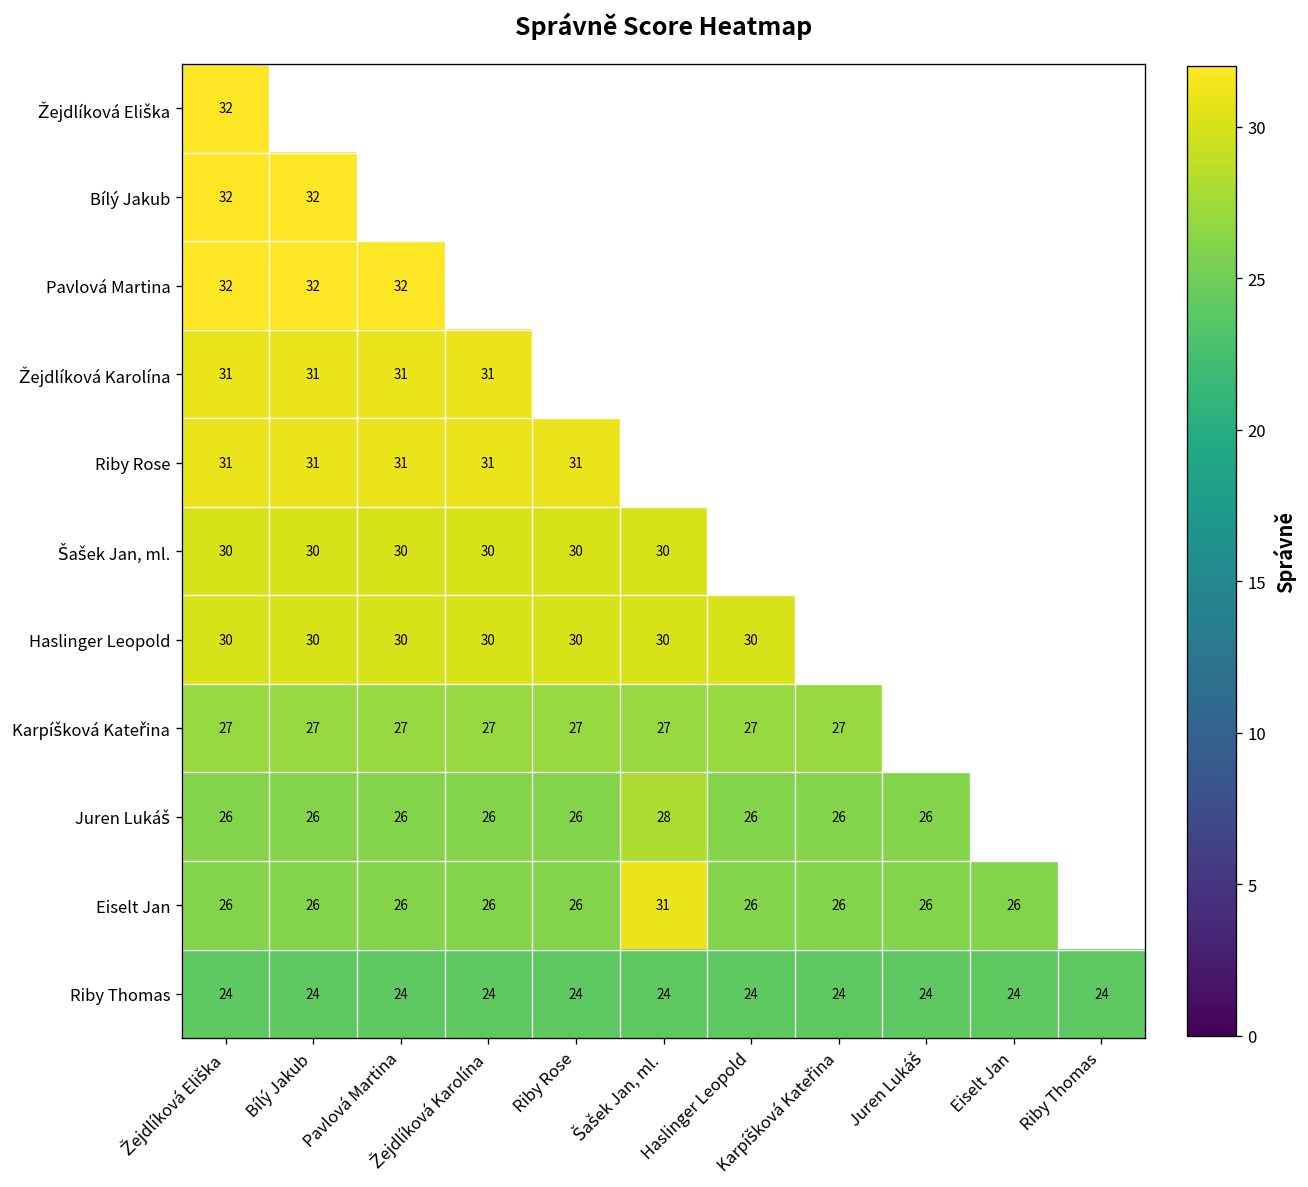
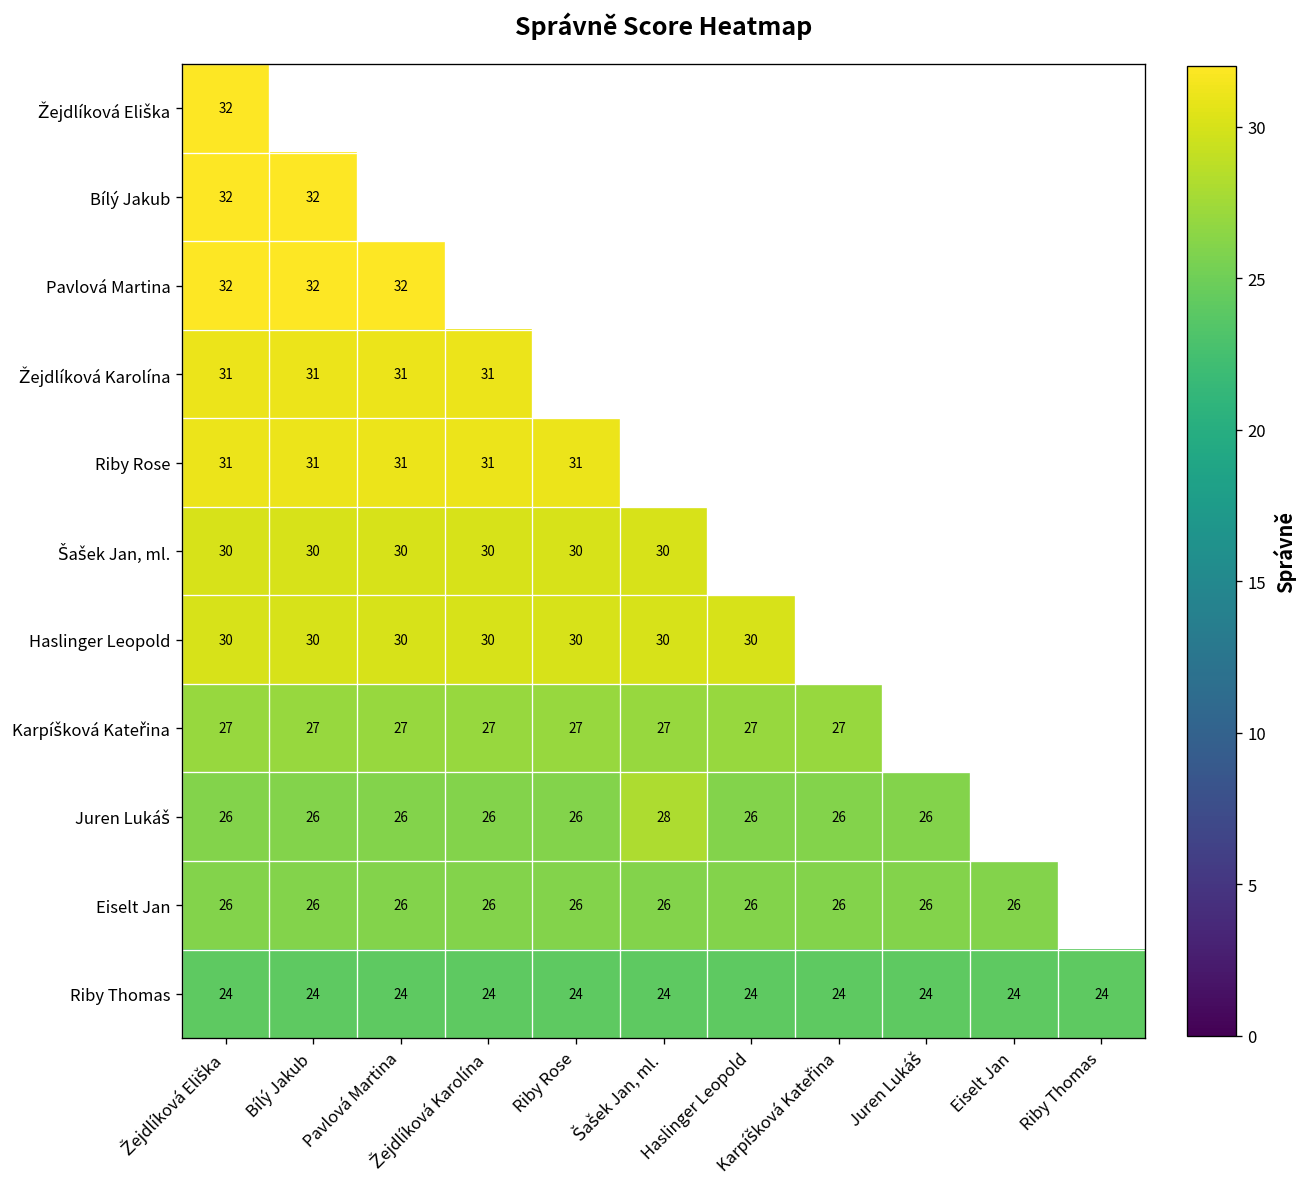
Eiselt Jan, Šašek Jan, ml.: 31 -> 26
